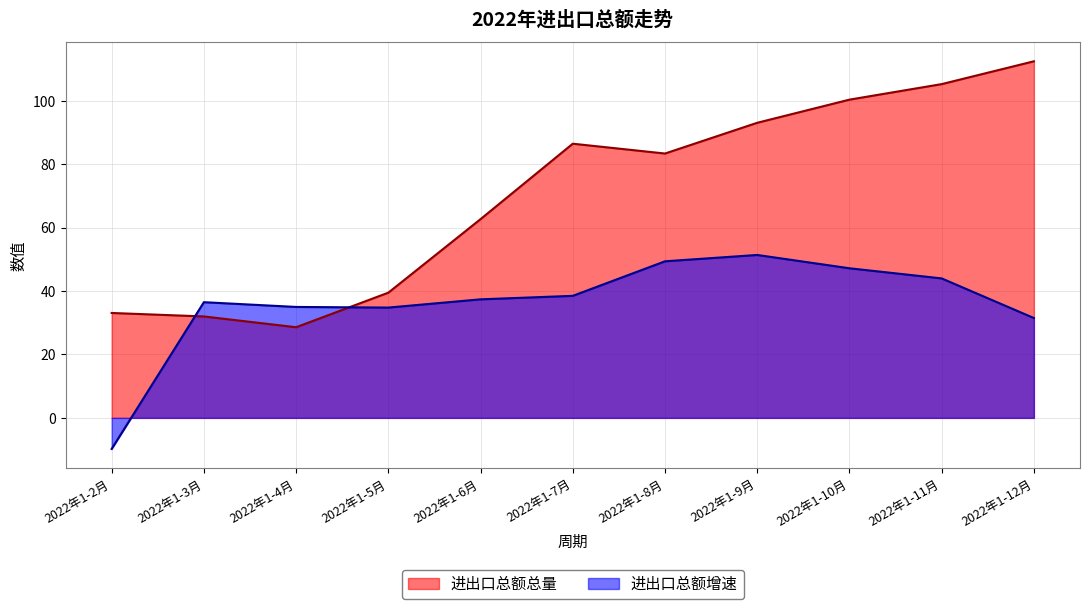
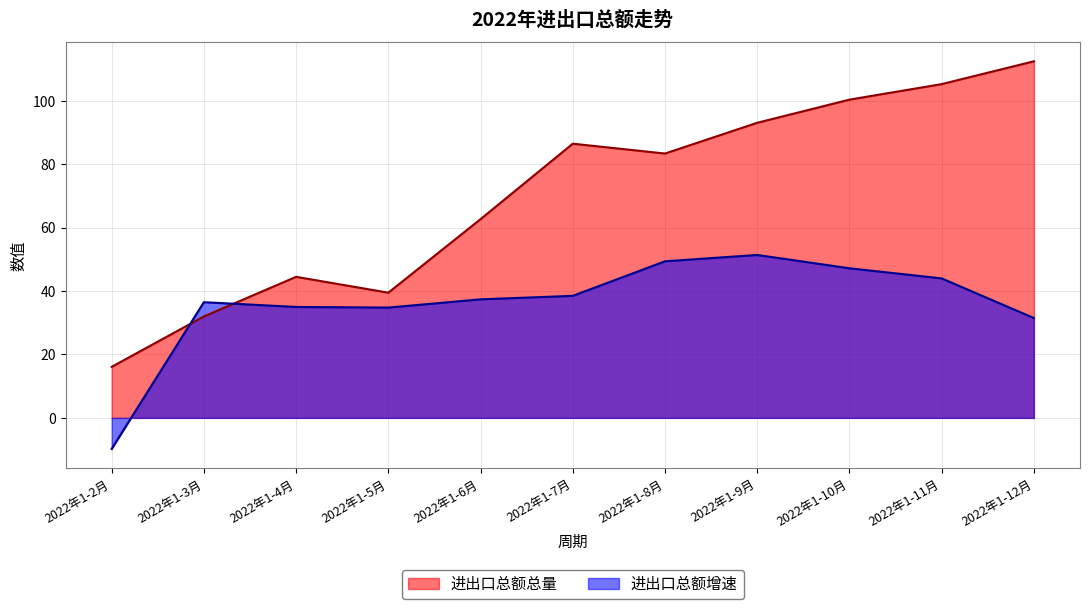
进出口总额总量, 2022年1-2月: 33 -> 16
进出口总额总量, 2022年1-4月: 29 -> 45
